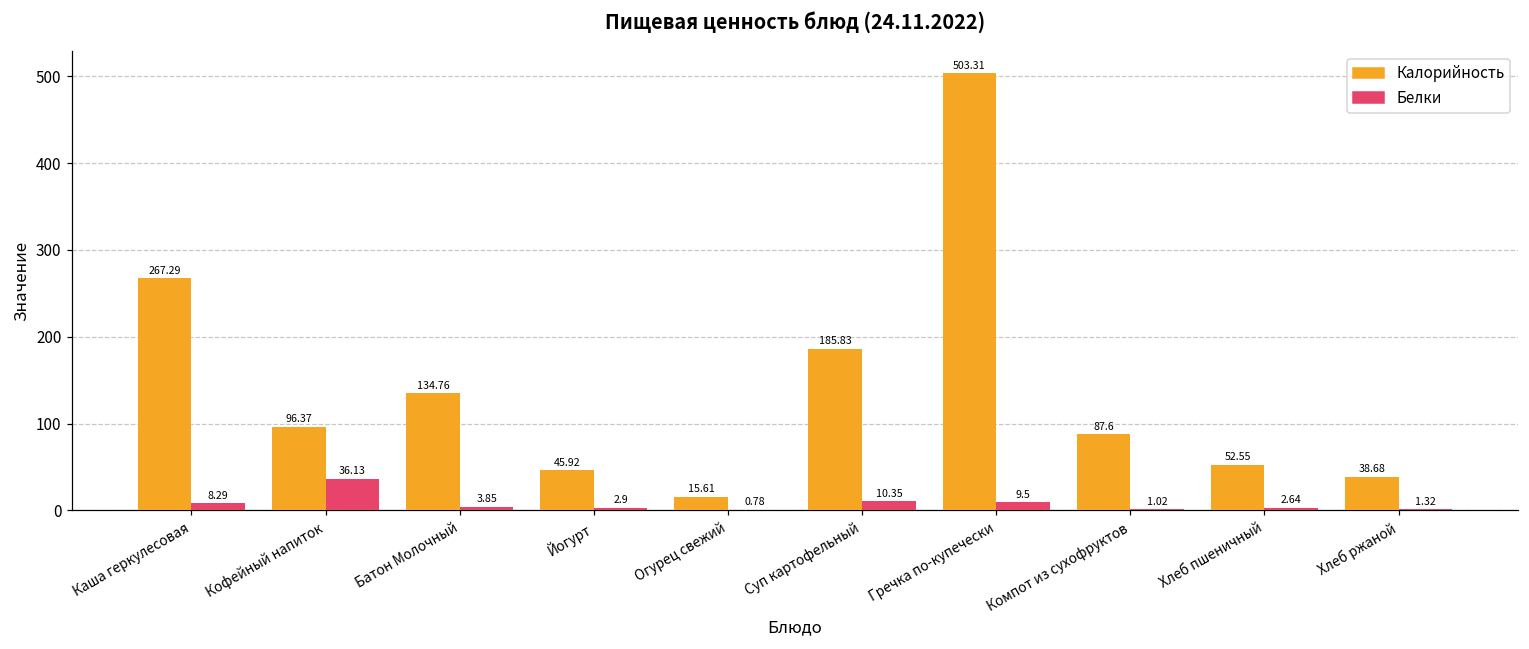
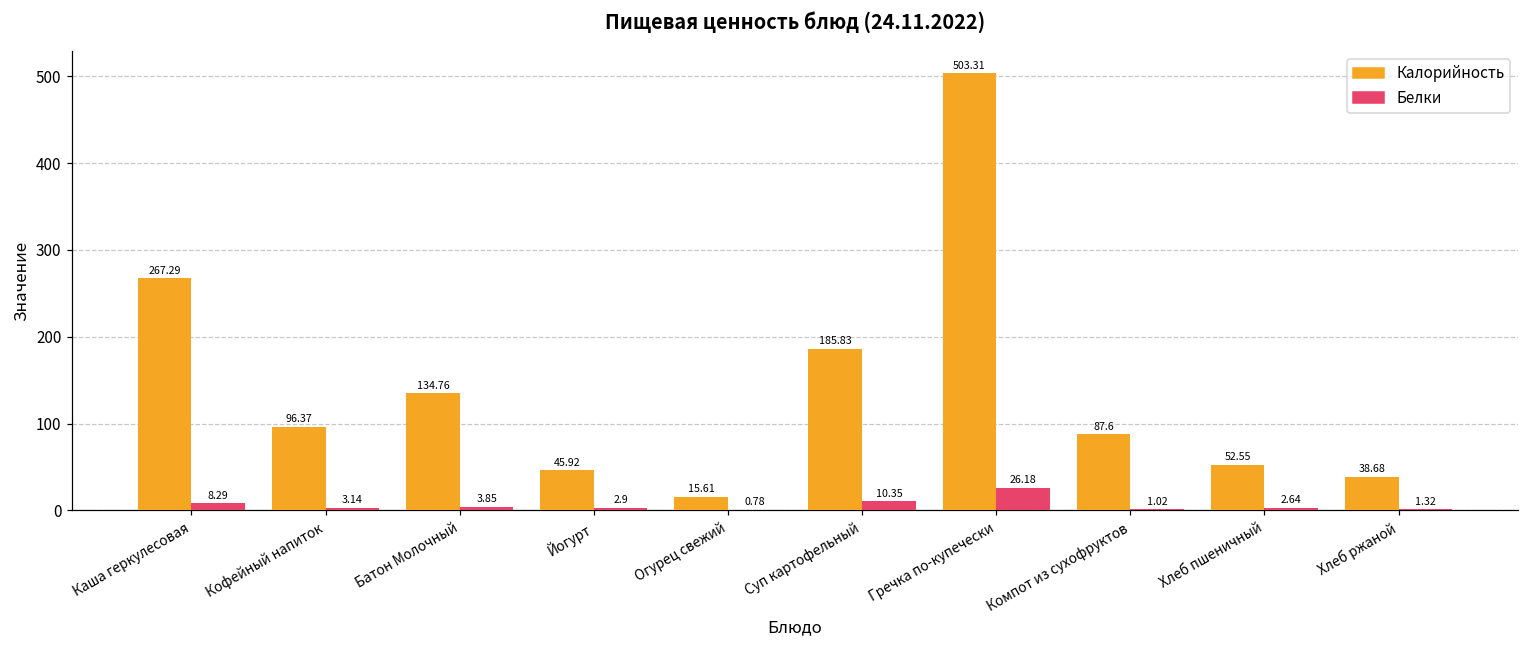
Белки, Кофейный напиток: 36.13 -> 3.14
Белки, Гречка по-купечески: 9.5 -> 26.18
